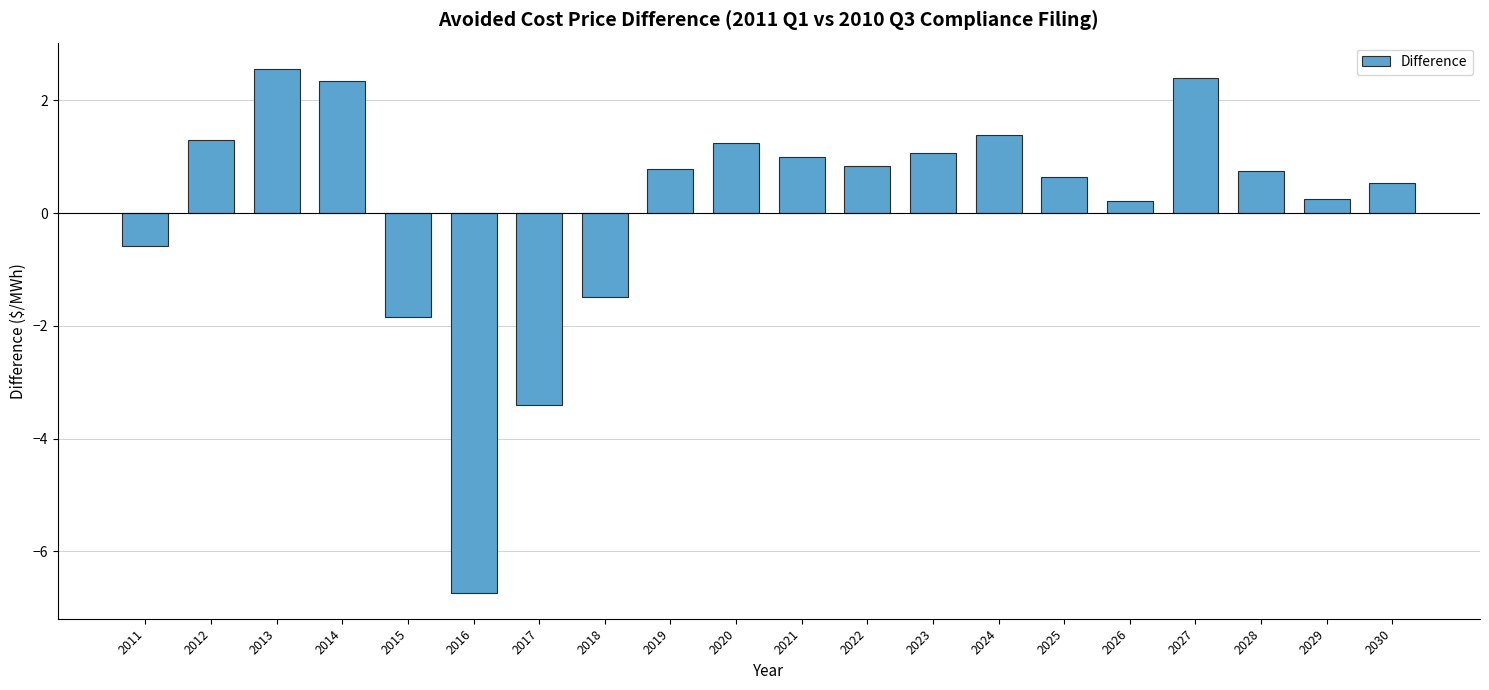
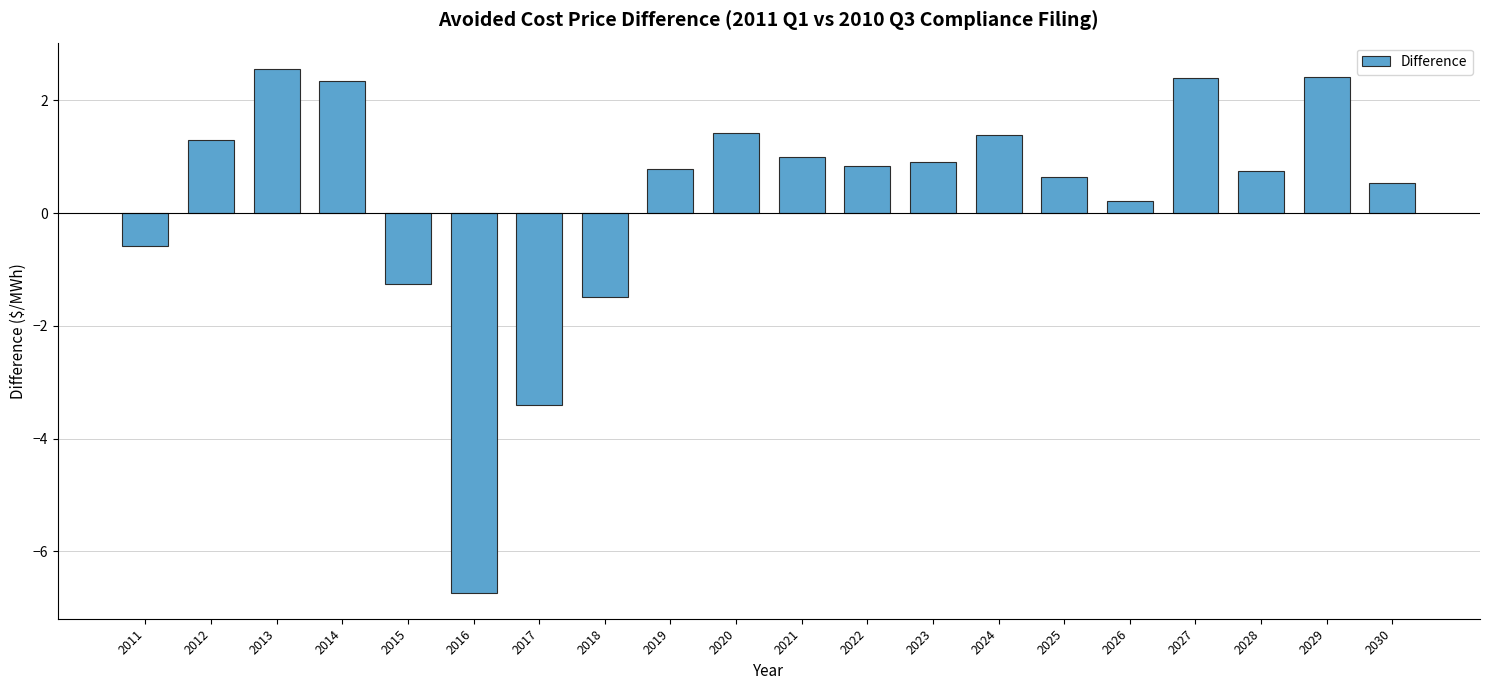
2015: -1.8 -> -1.3
2020: 1.3 -> 1.4
2023: 1.1 -> 0.9
2029: 0.3 -> 2.4
